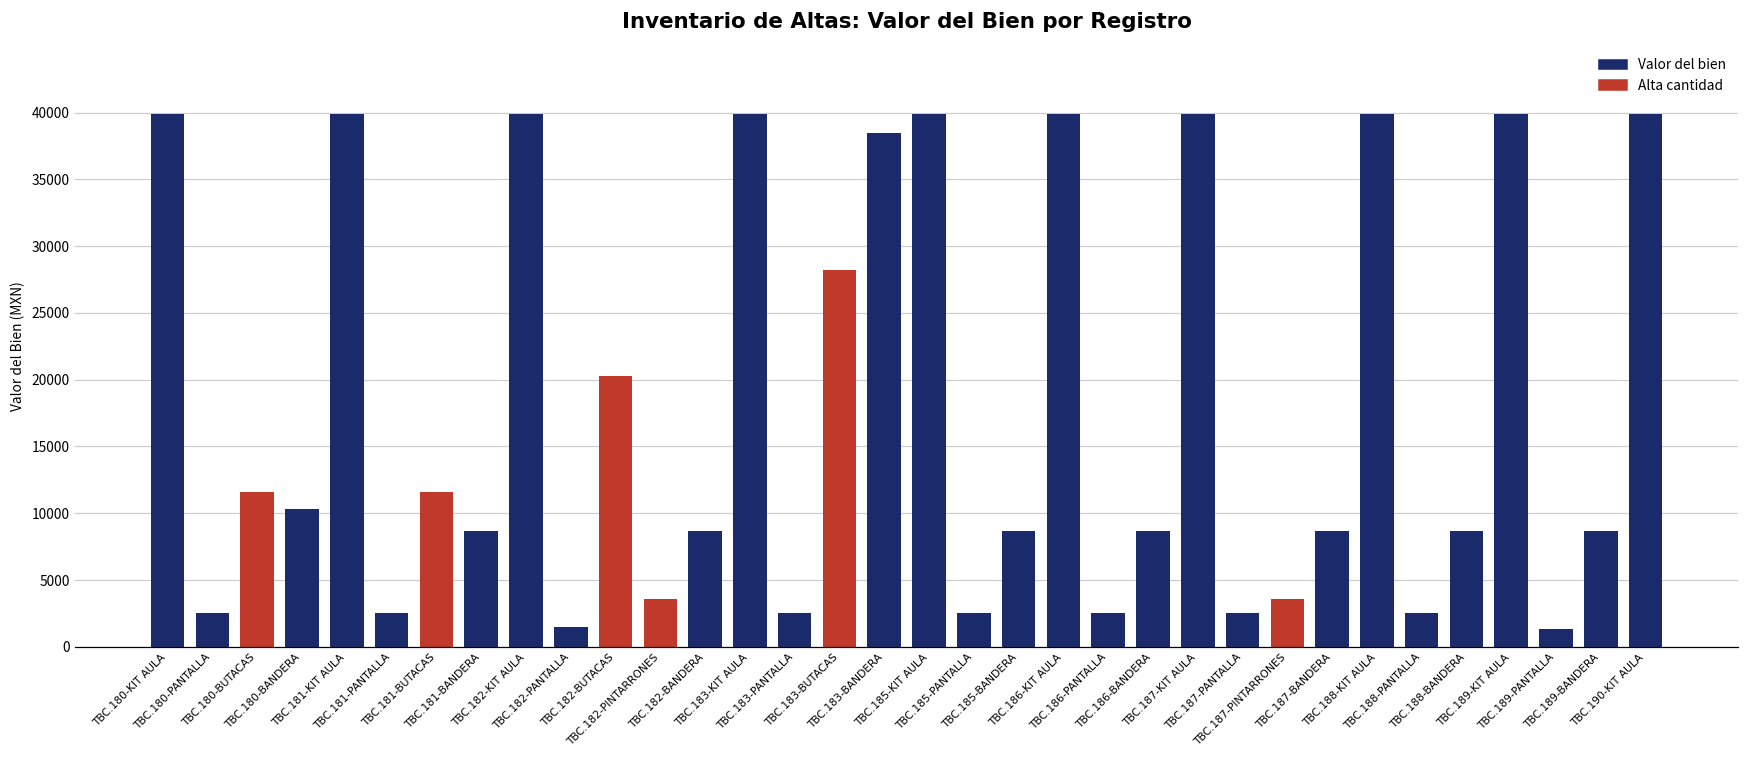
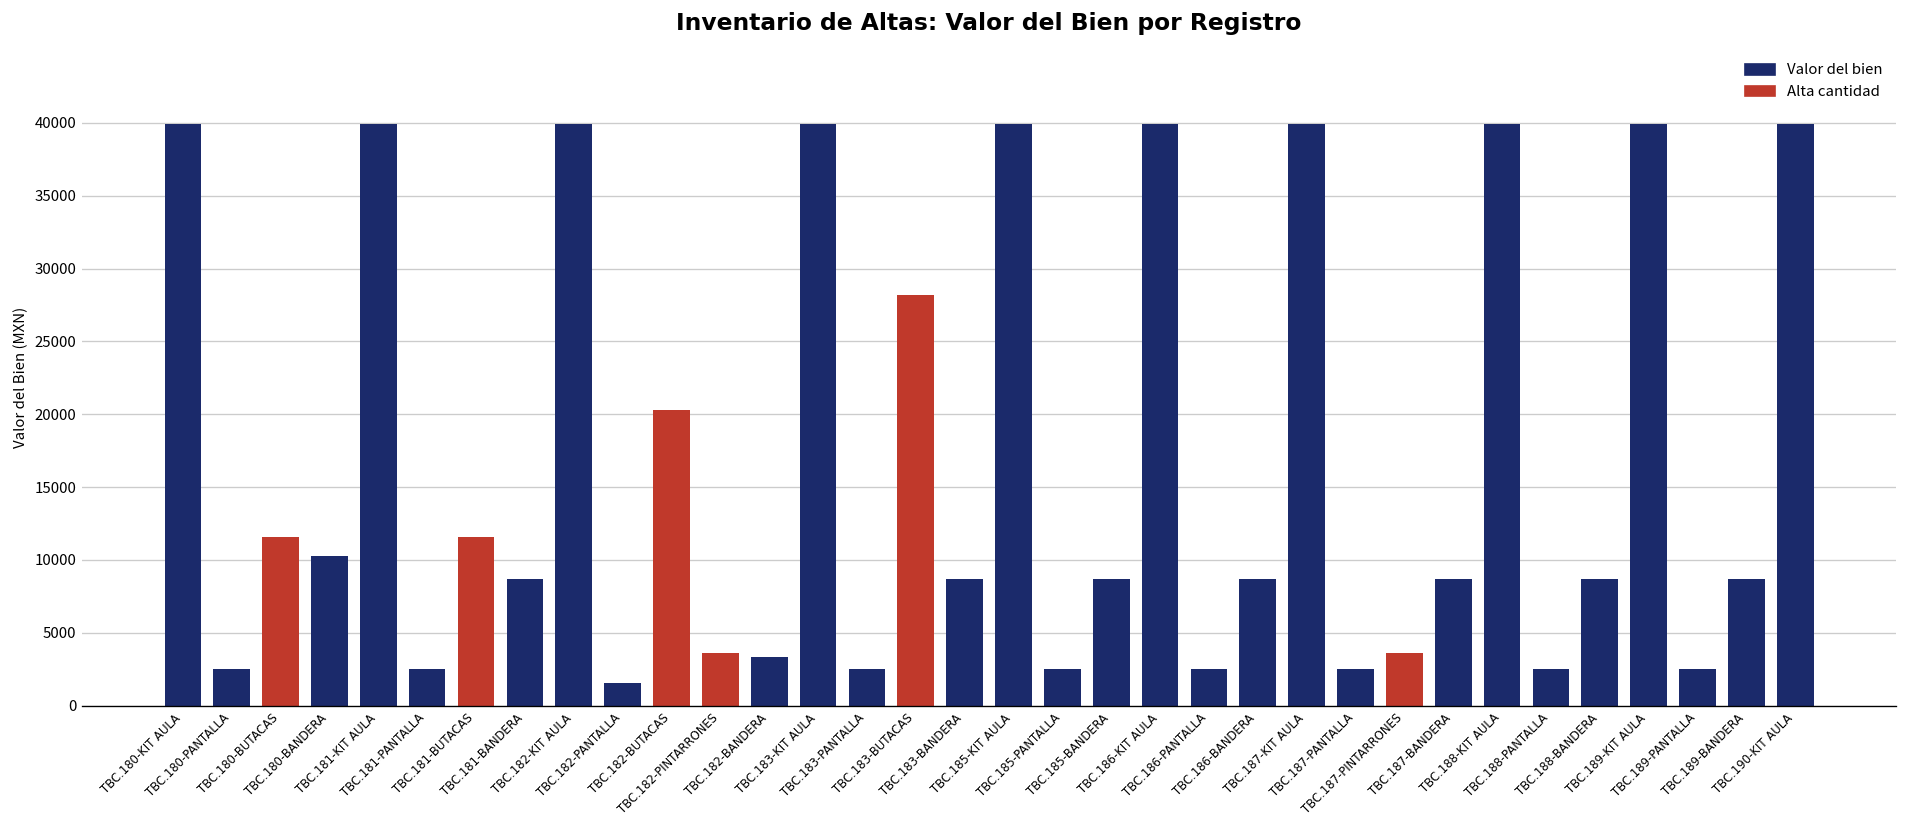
TBC.182-BANDERA: 8700 -> 3300
TBC.183-BANDERA: 38500 -> 8700
TBC.189-PANTALLA: 1400 -> 2500
